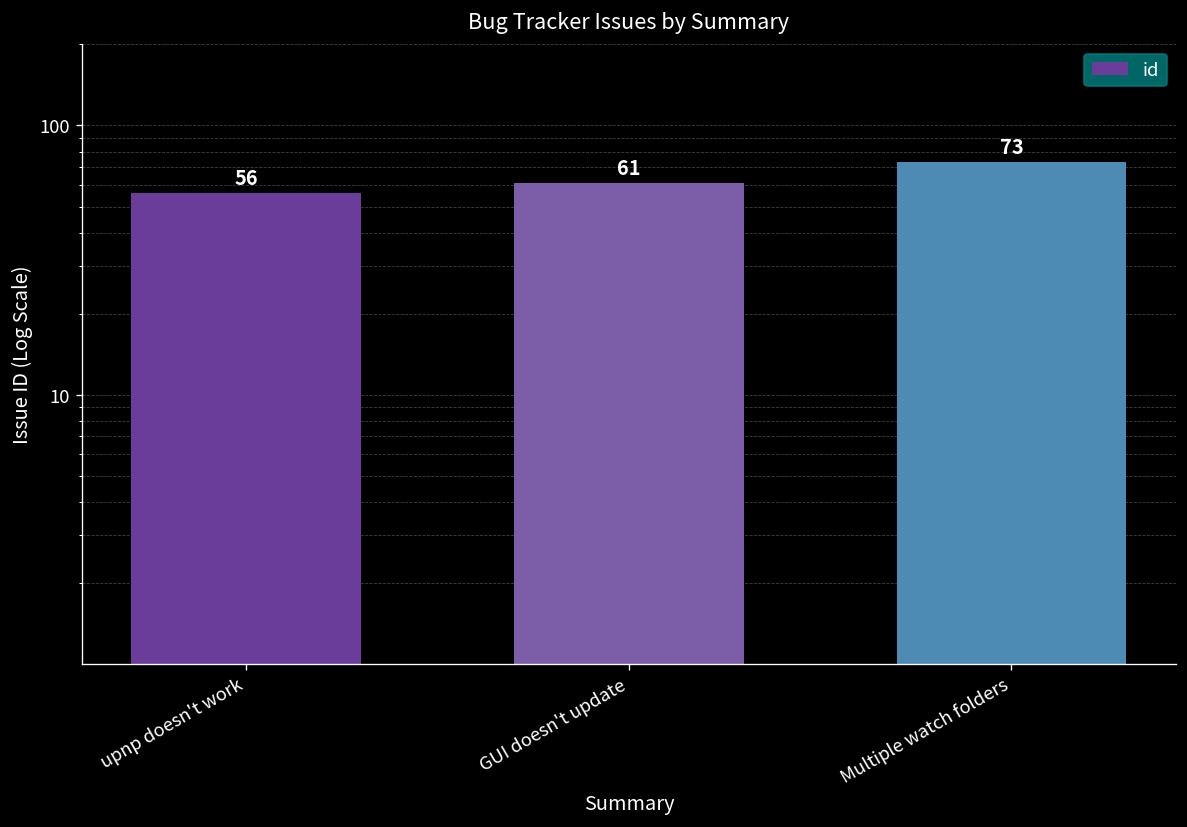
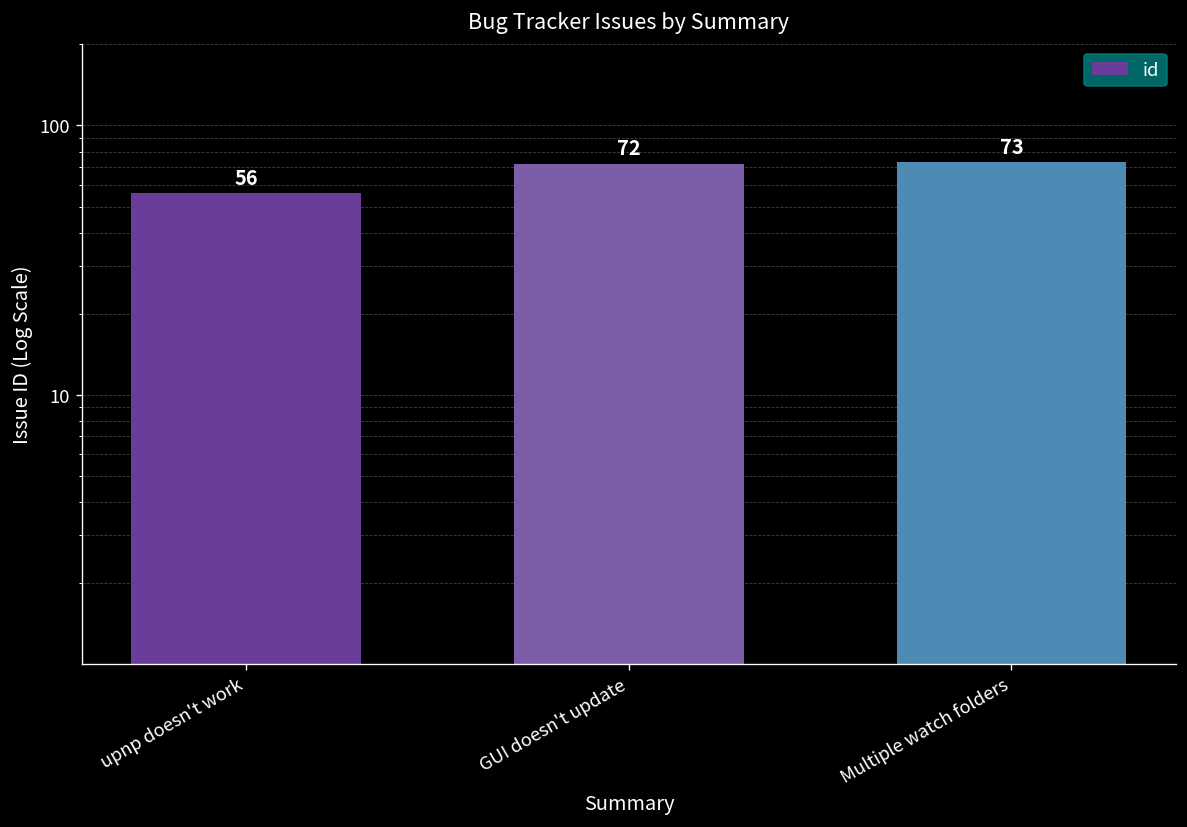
GUI doesn't update: 61 -> 72
